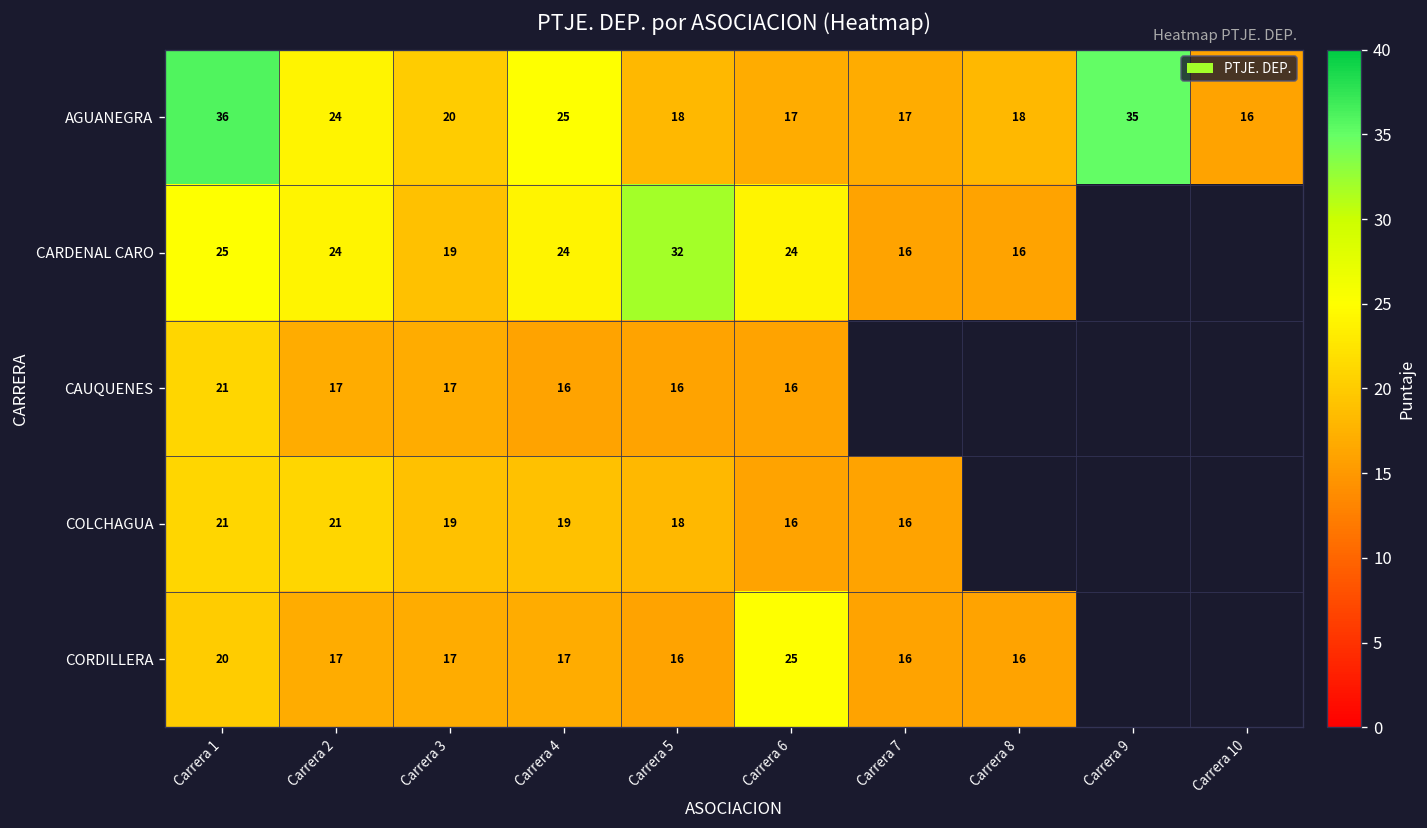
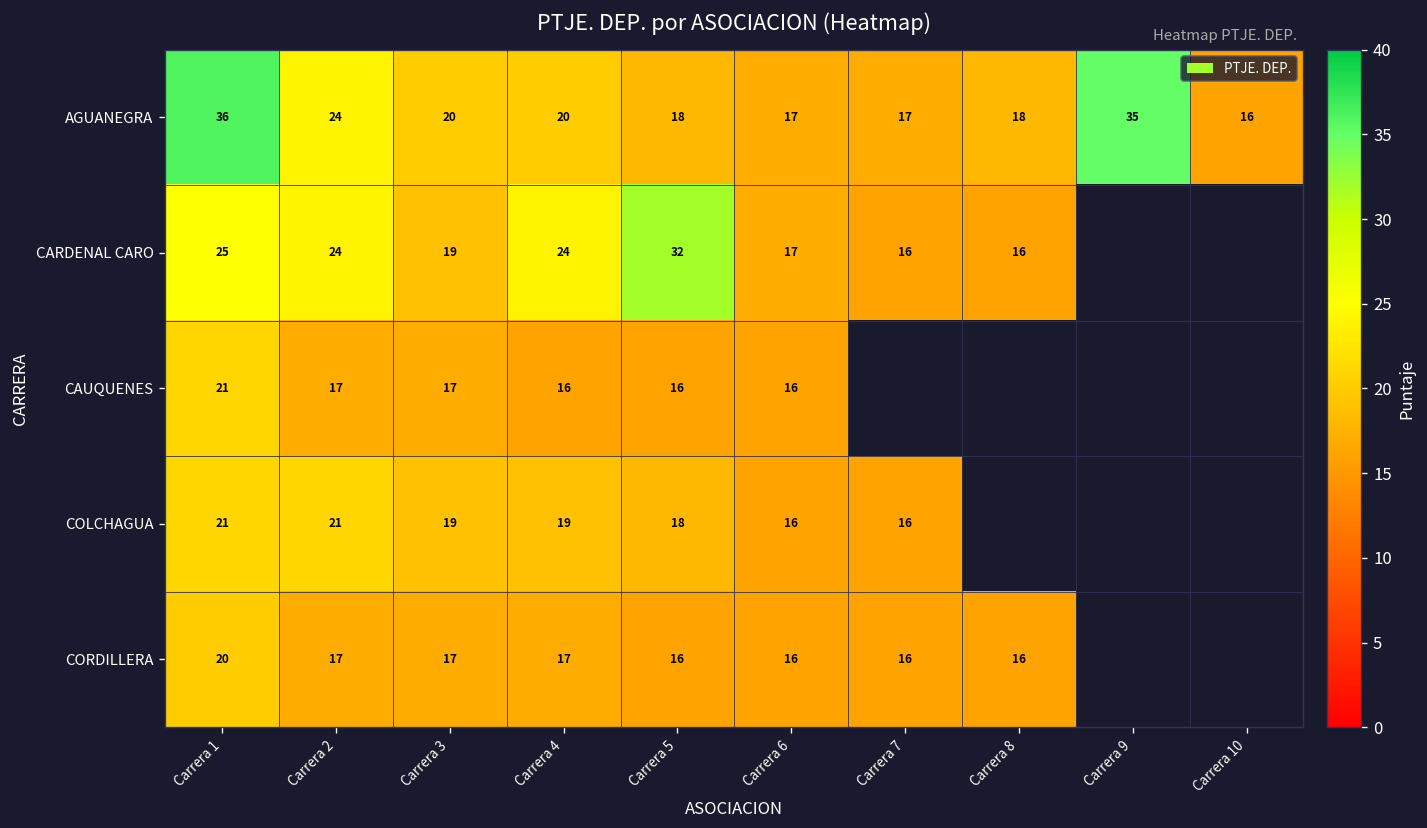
AGUANEGRA, Carrera 4: 25 -> 20
CARDENAL CARO, Carrera 6: 24 -> 17
CORDILLERA, Carrera 6: 25 -> 16
